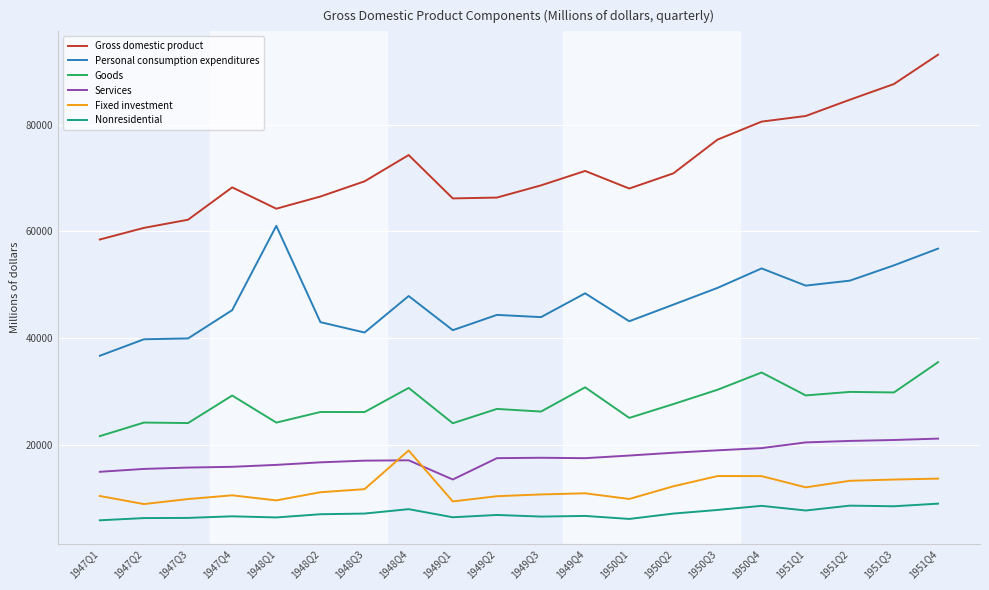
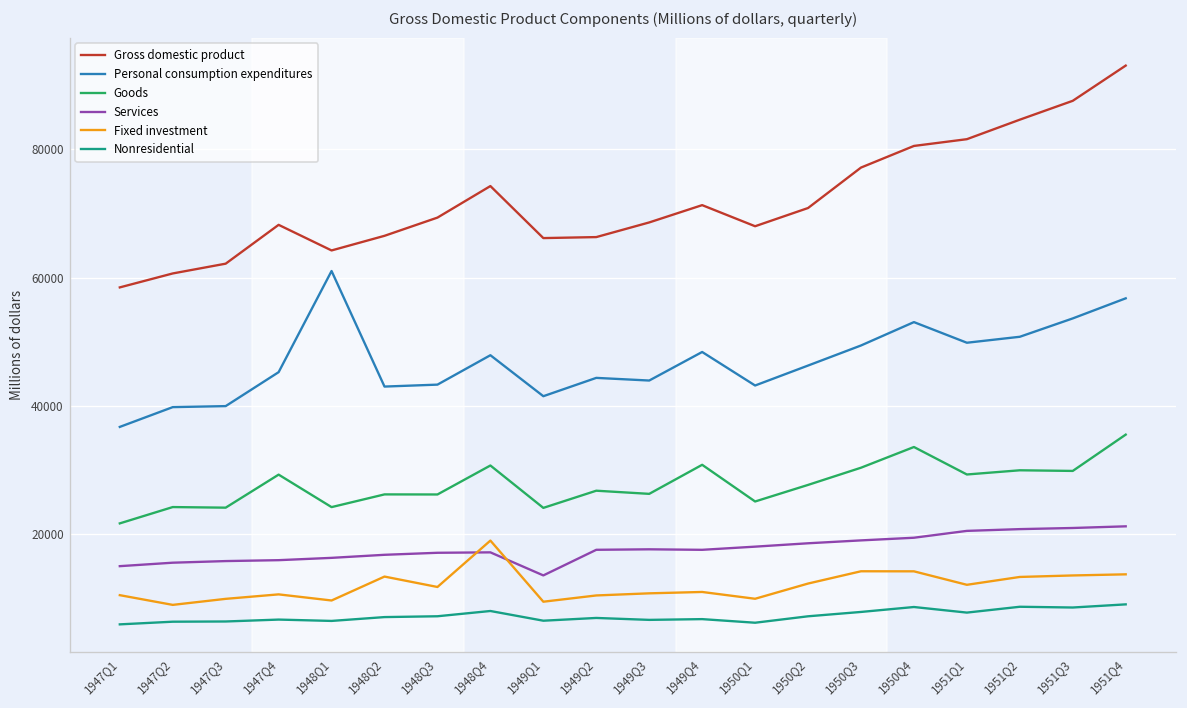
Fixed investment, 1948Q2: 11000 -> 13000
Personal consumption expenditures, 1948Q3: 41000 -> 43000
